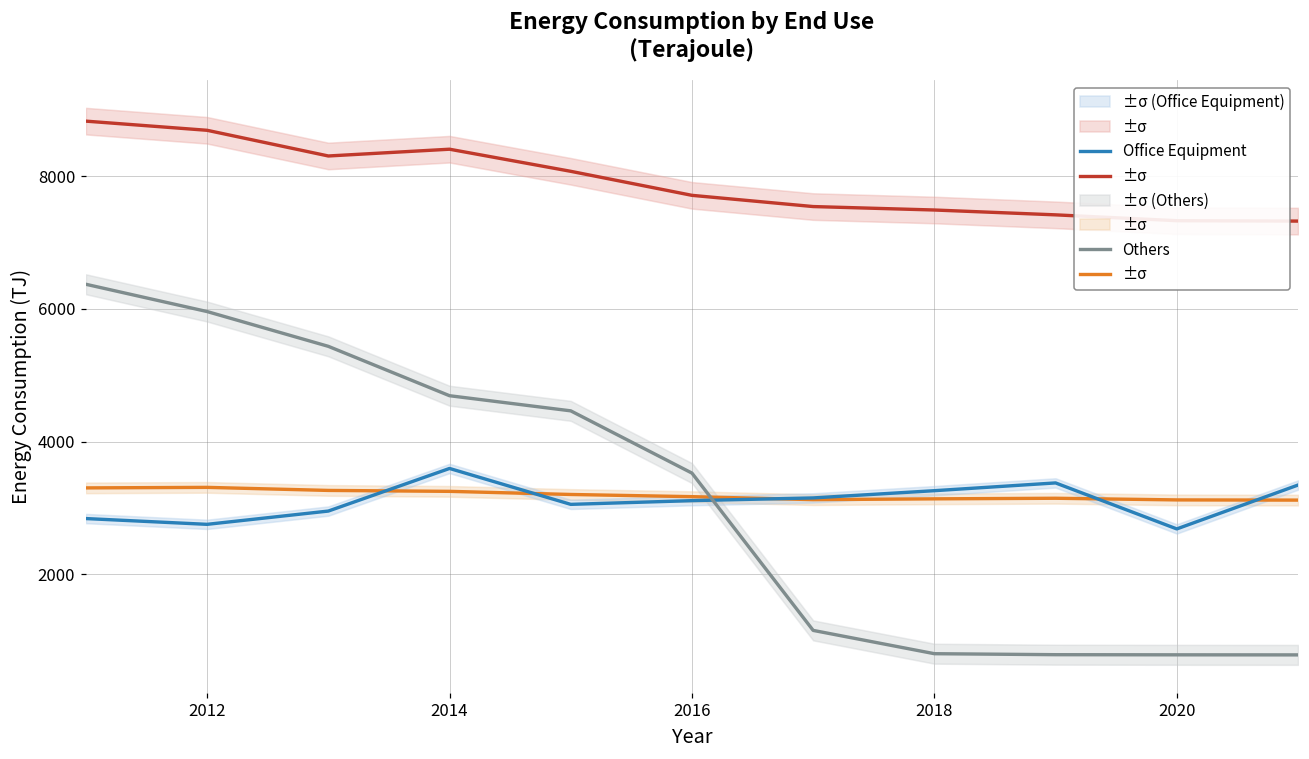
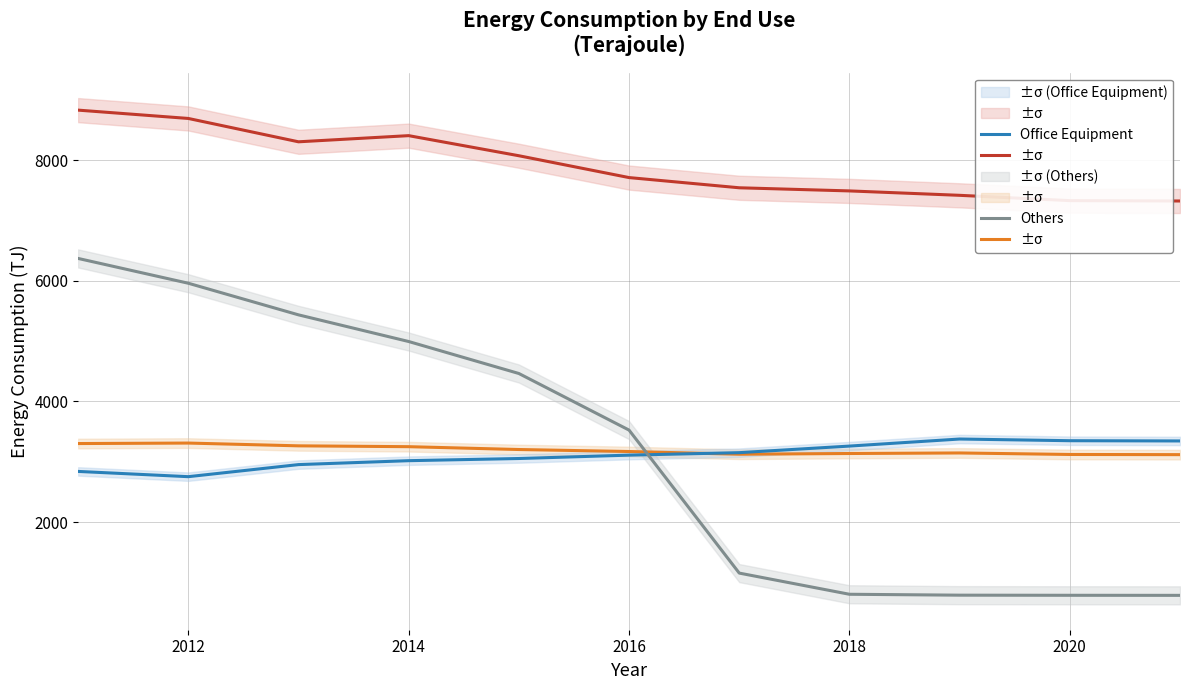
Office Equipment, 2014: 3600 -> 3000
Others, 2014: 4700 -> 5000
Office Equipment, 2020: 2700 -> 3400
